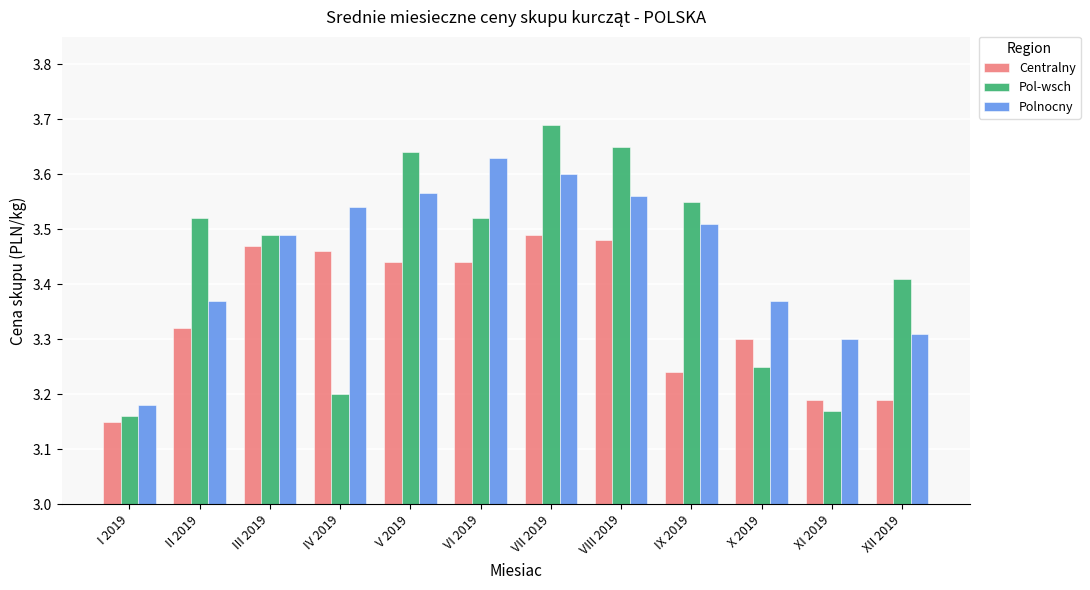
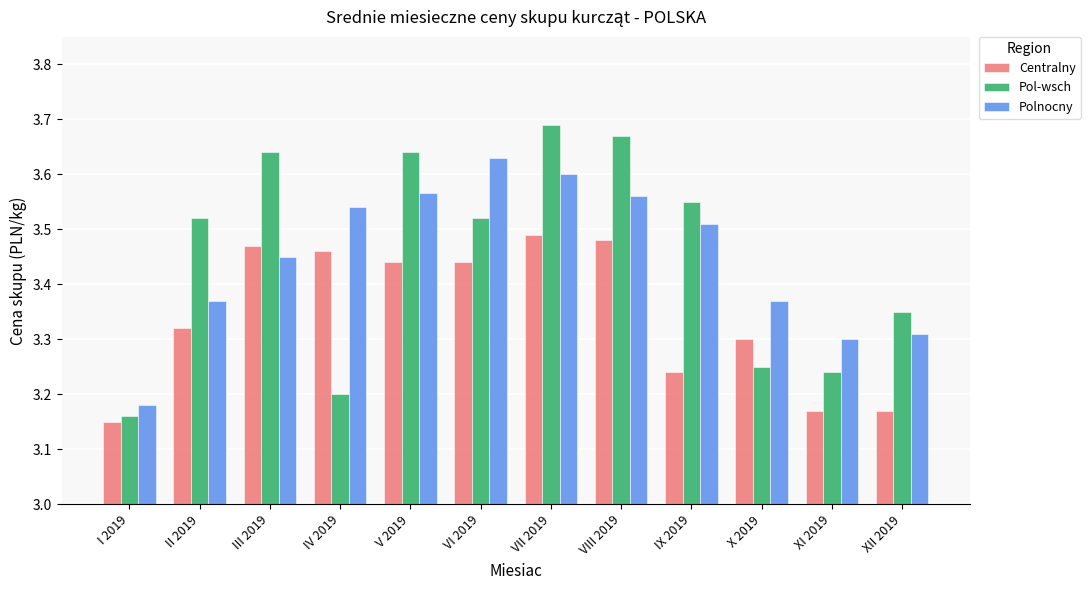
Pol-wsch, III 2019: 3.49 -> 3.64
Polnocny, III 2019: 3.49 -> 3.45
Pol-wsch, VIII 2019: 3.65 -> 3.67
Centralny, XI 2019: 3.19 -> 3.17
Pol-wsch, XI 2019: 3.17 -> 3.24
Centralny, XII 2019: 3.19 -> 3.17
Pol-wsch, XII 2019: 3.41 -> 3.35
